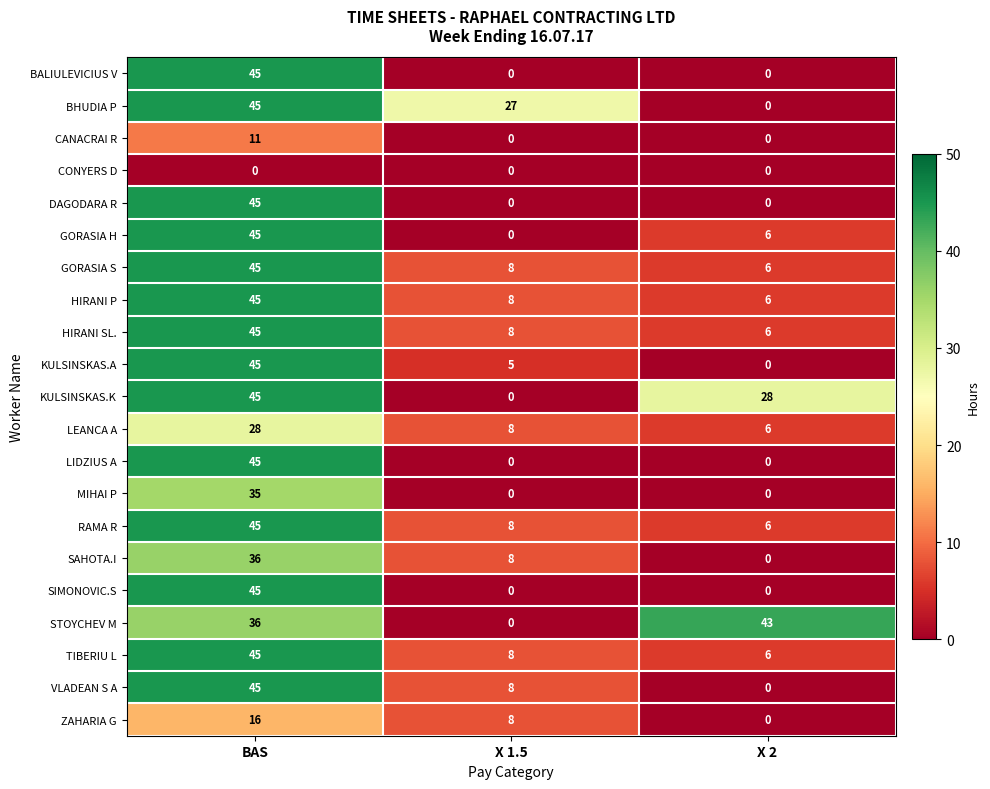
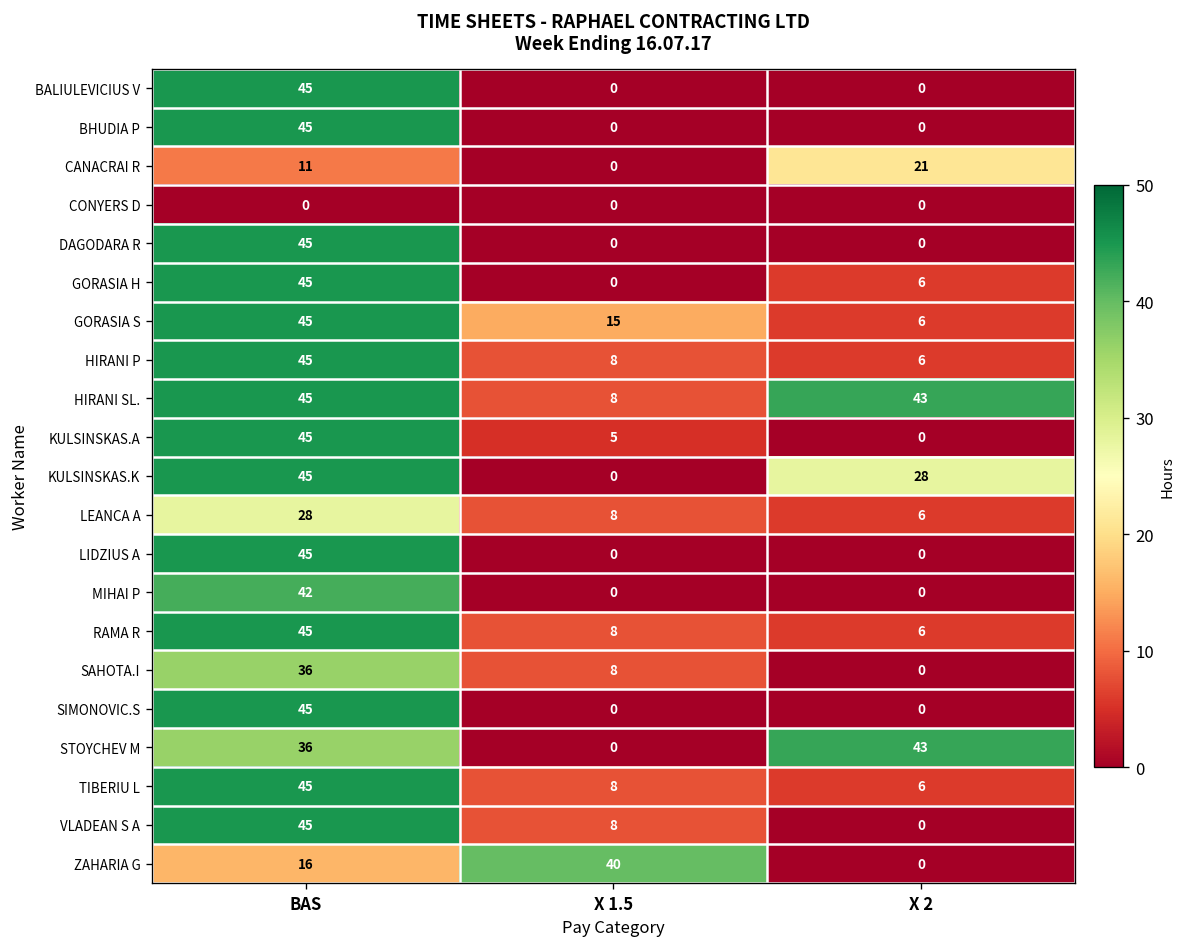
BHUDIA P, X 1.5: 27 -> 0
CANACRAI R, X 2: 0 -> 21
GORASIA S, X 1.5: 8 -> 15
HIRANI SL., X 2: 6 -> 43
MIHAI P, BAS: 35 -> 42
ZAHARIA G, X 1.5: 8 -> 40
